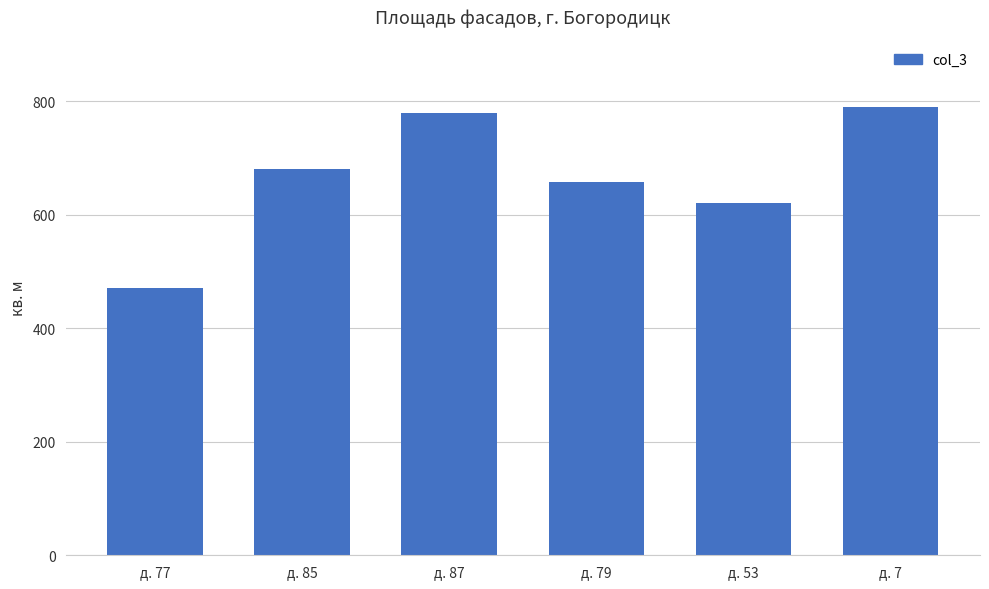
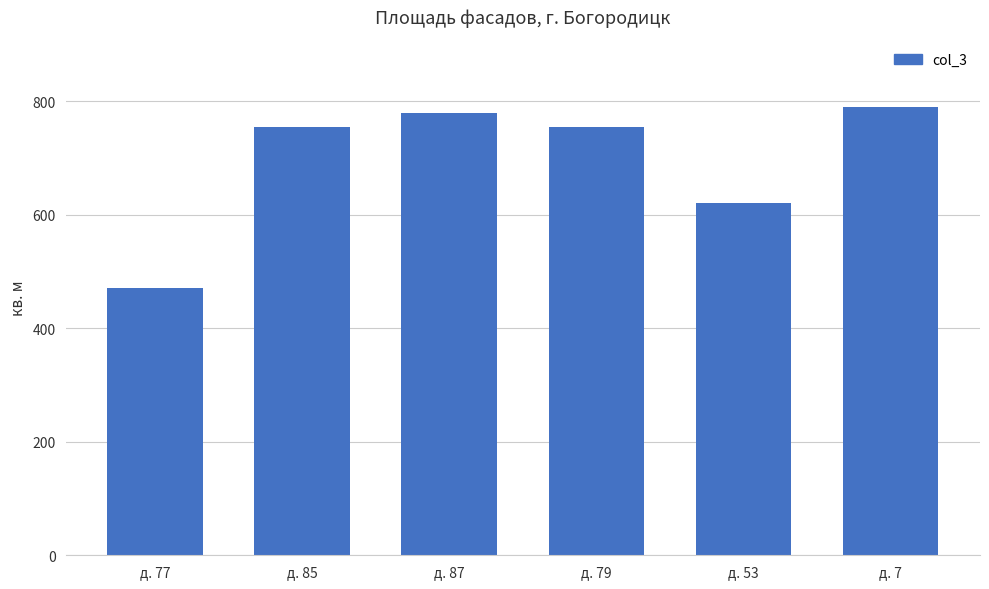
д. 85: 680 -> 750
д. 79: 660 -> 750
